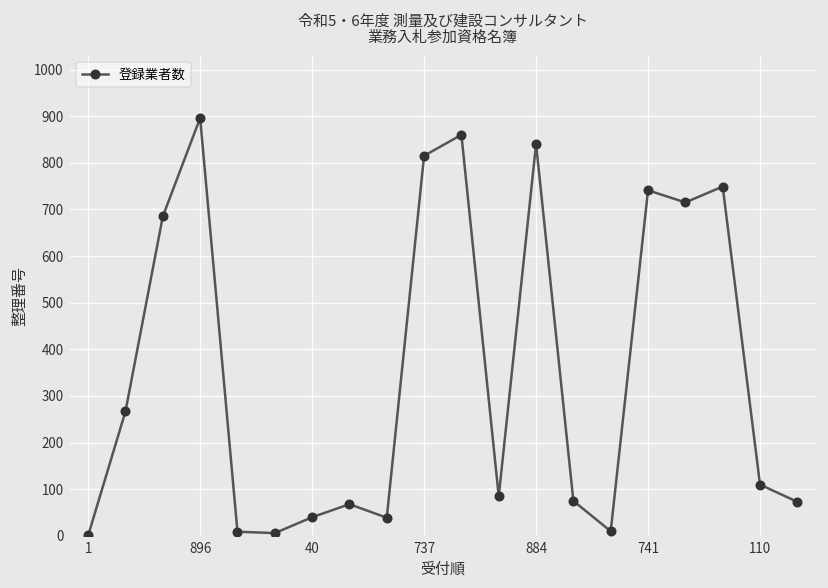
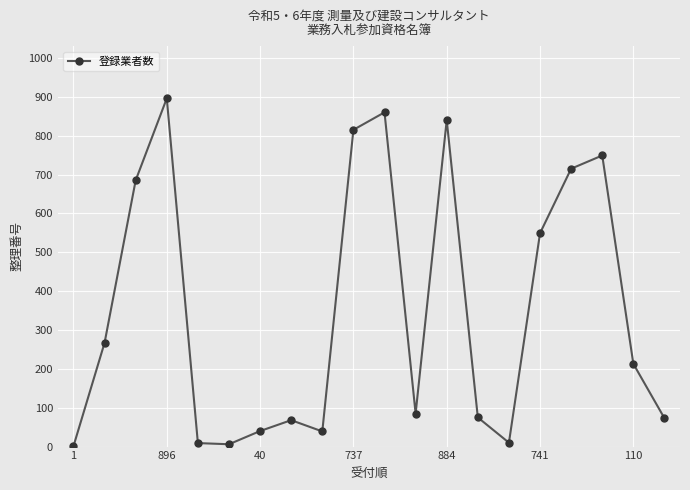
741: 740 -> 550
110: 110 -> 210
